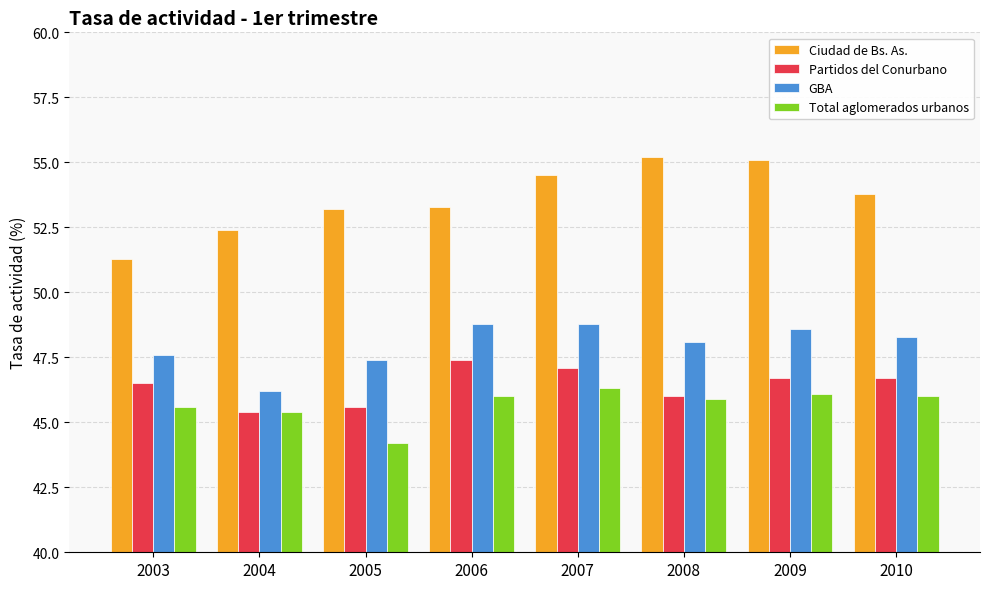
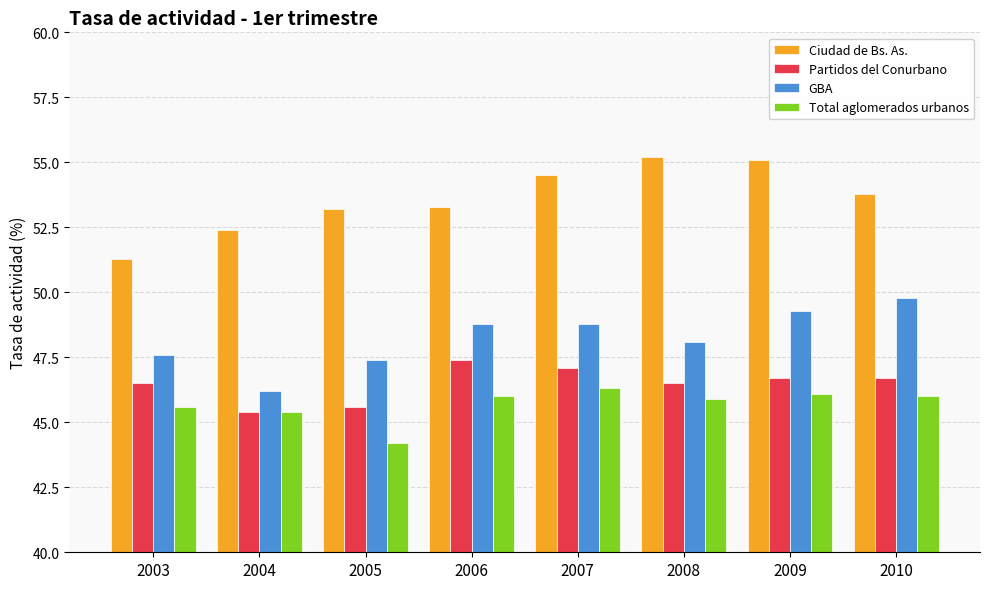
Partidos del Conurbano, 2008: 46.0 -> 46.5
GBA, 2009: 48.6 -> 49.3
GBA, 2010: 48.3 -> 49.8
